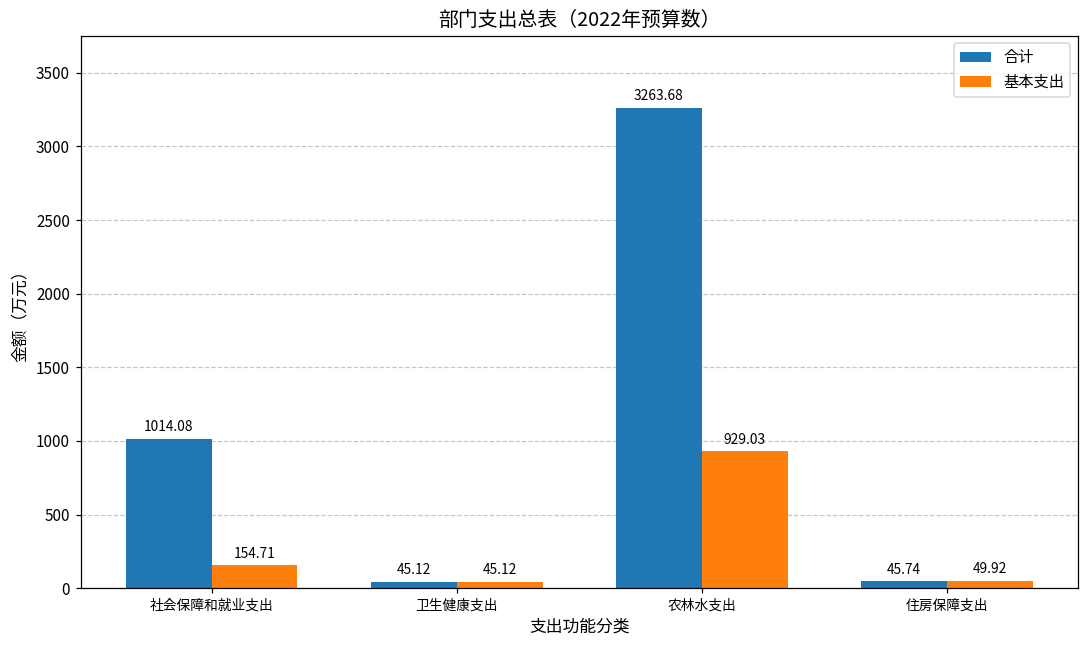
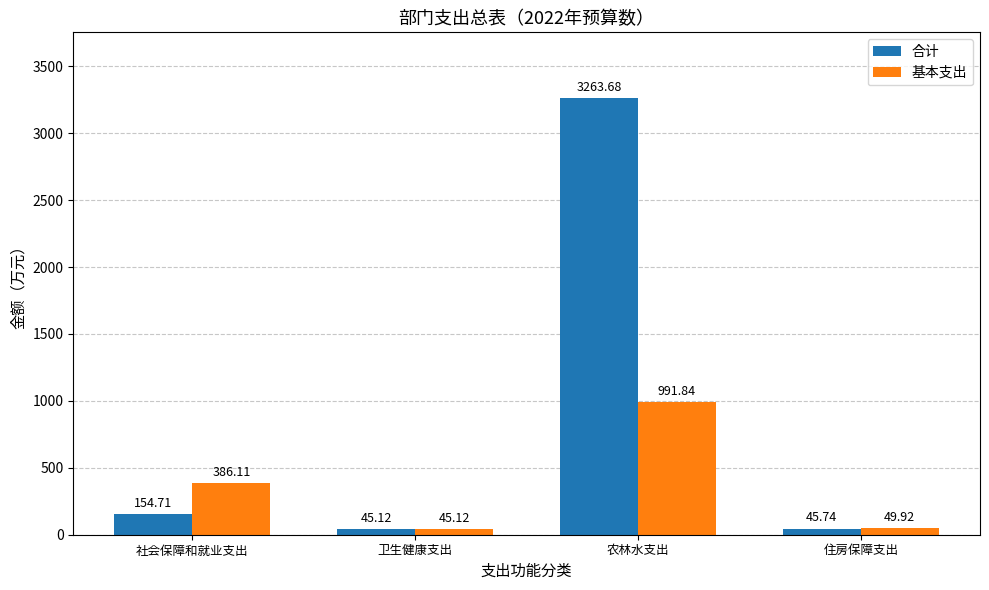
合计, 社会保障和就业支出: 1014.08 -> 154.71
基本支出, 社会保障和就业支出: 154.71 -> 386.11
基本支出, 农林水支出: 929.03 -> 991.84
